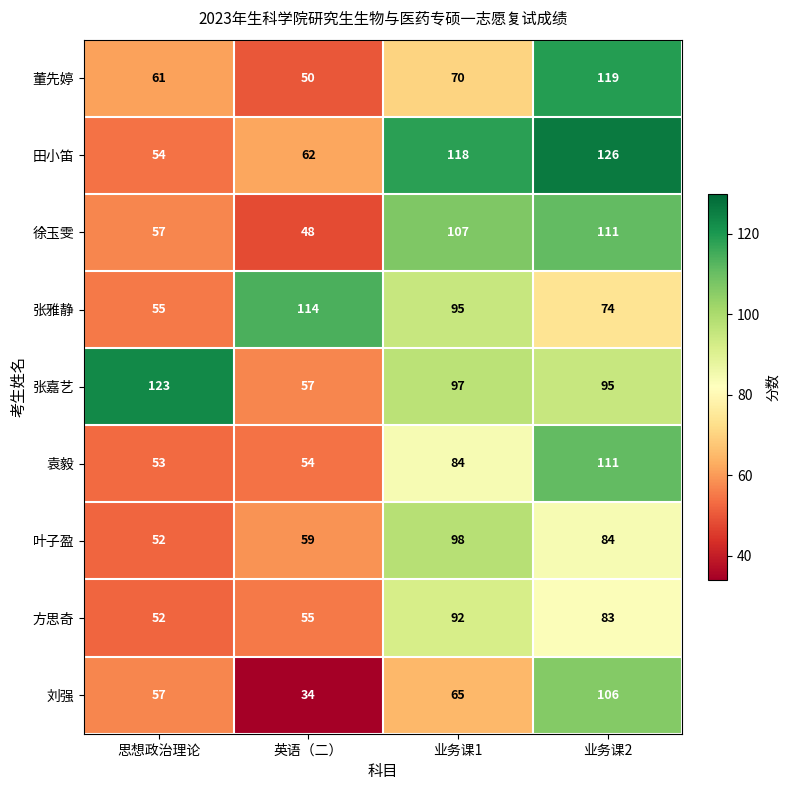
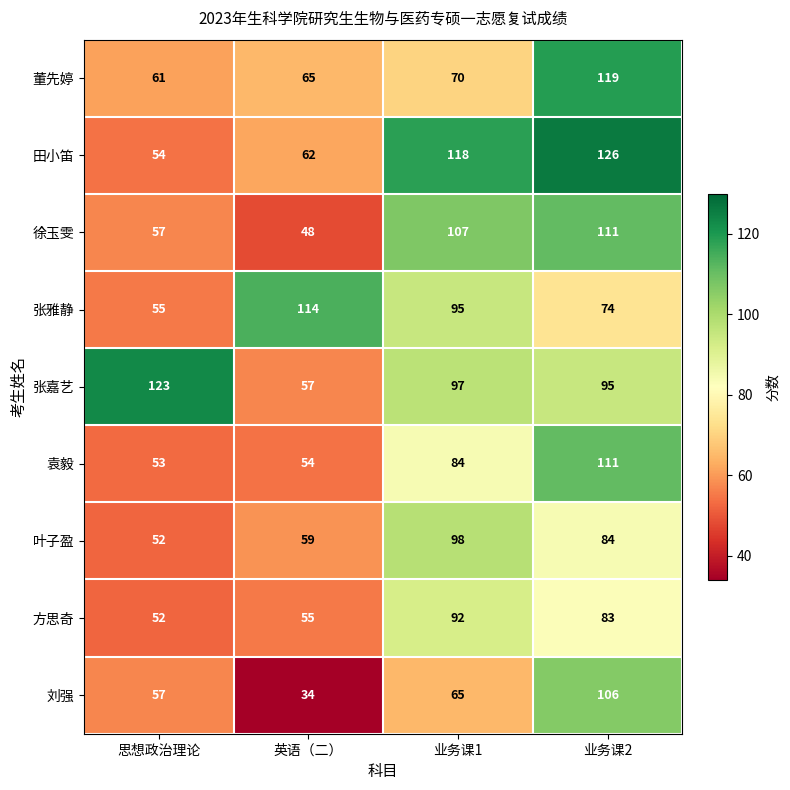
董先婷, 英语（二）: 50 -> 65
